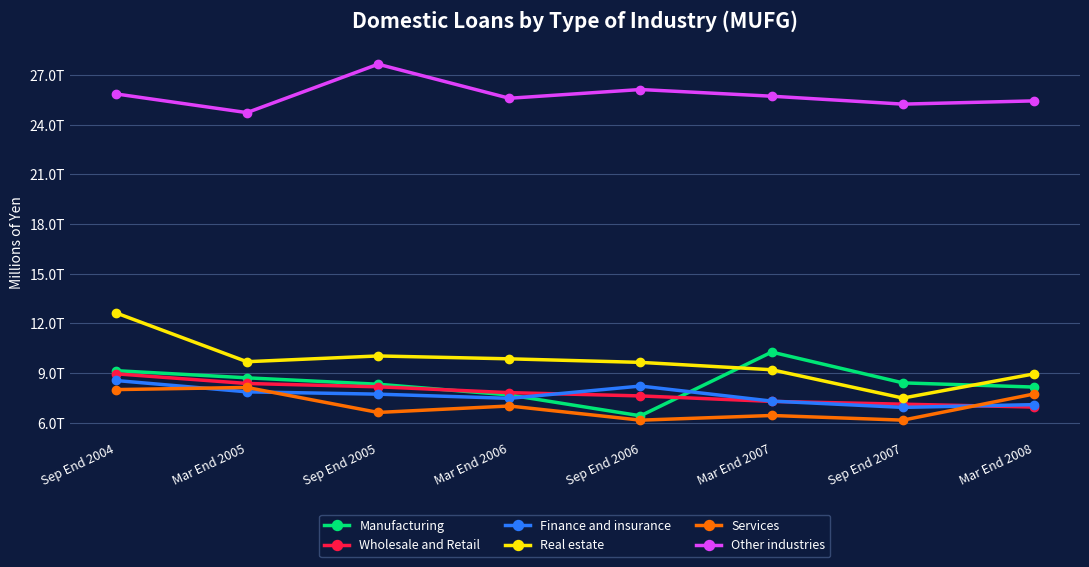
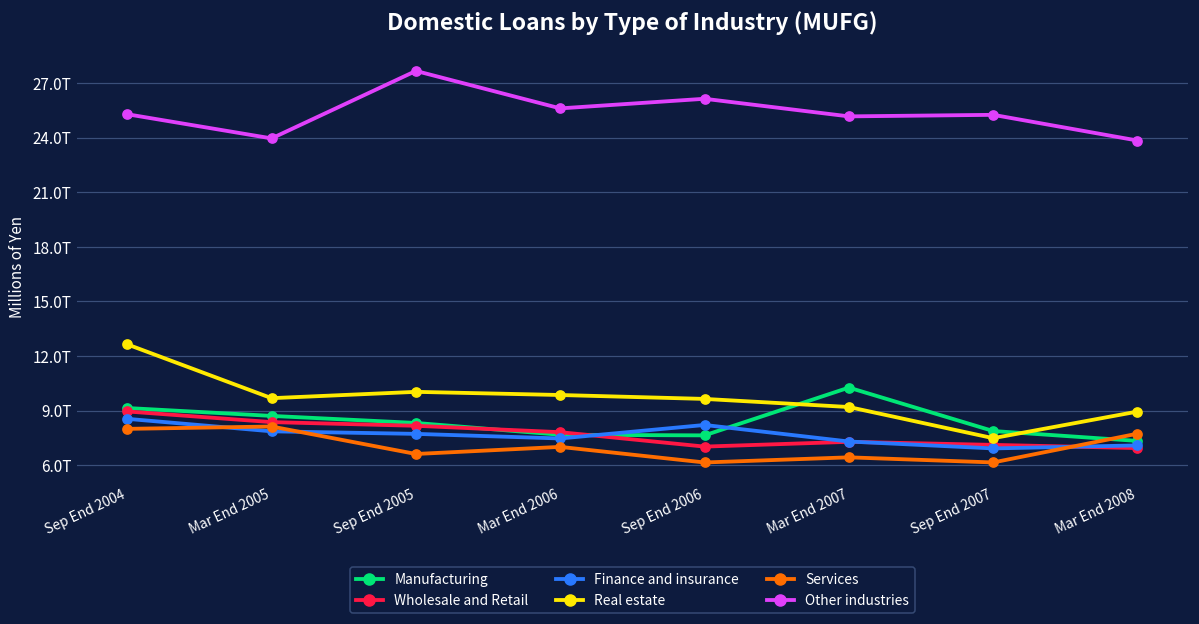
Other industries, Sep End 2004: 25.9T -> 25.3T
Other industries, Mar End 2005: 24.7T -> 24.0T
Manufacturing, Sep End 2006: 6.4T -> 7.6T
Wholesale and Retail, Sep End 2006: 7.6T -> 7.0T
Other industries, Mar End 2007: 25.7T -> 25.2T
Manufacturing, Sep End 2007: 8.4T -> 7.9T
Manufacturing, Mar End 2008: 8.2T -> 7.3T
Other industries, Mar End 2008: 25.4T -> 23.8T
